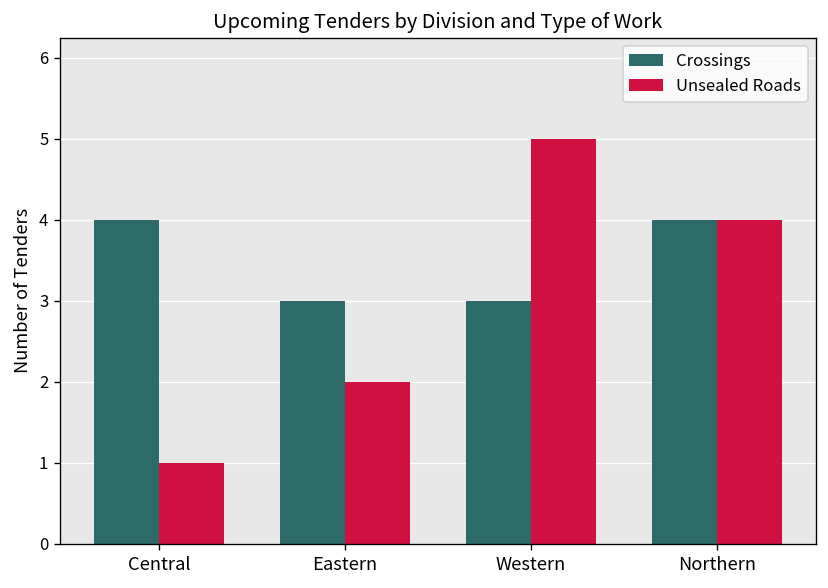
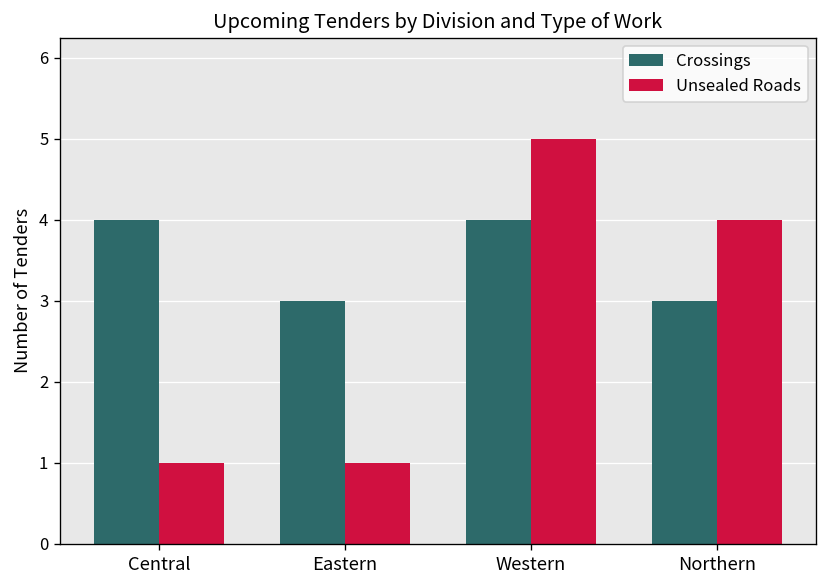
Unsealed Roads, Eastern: 2 -> 1
Crossings, Western: 3 -> 4
Crossings, Northern: 4 -> 3
